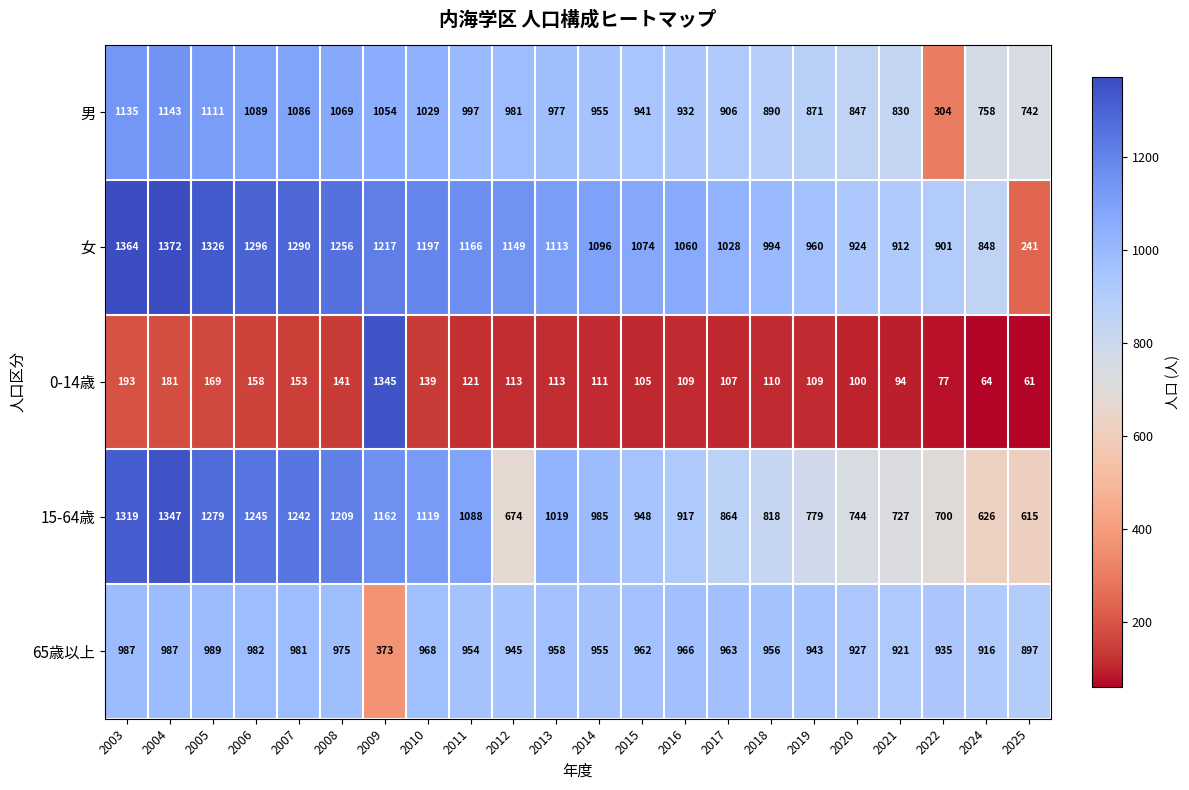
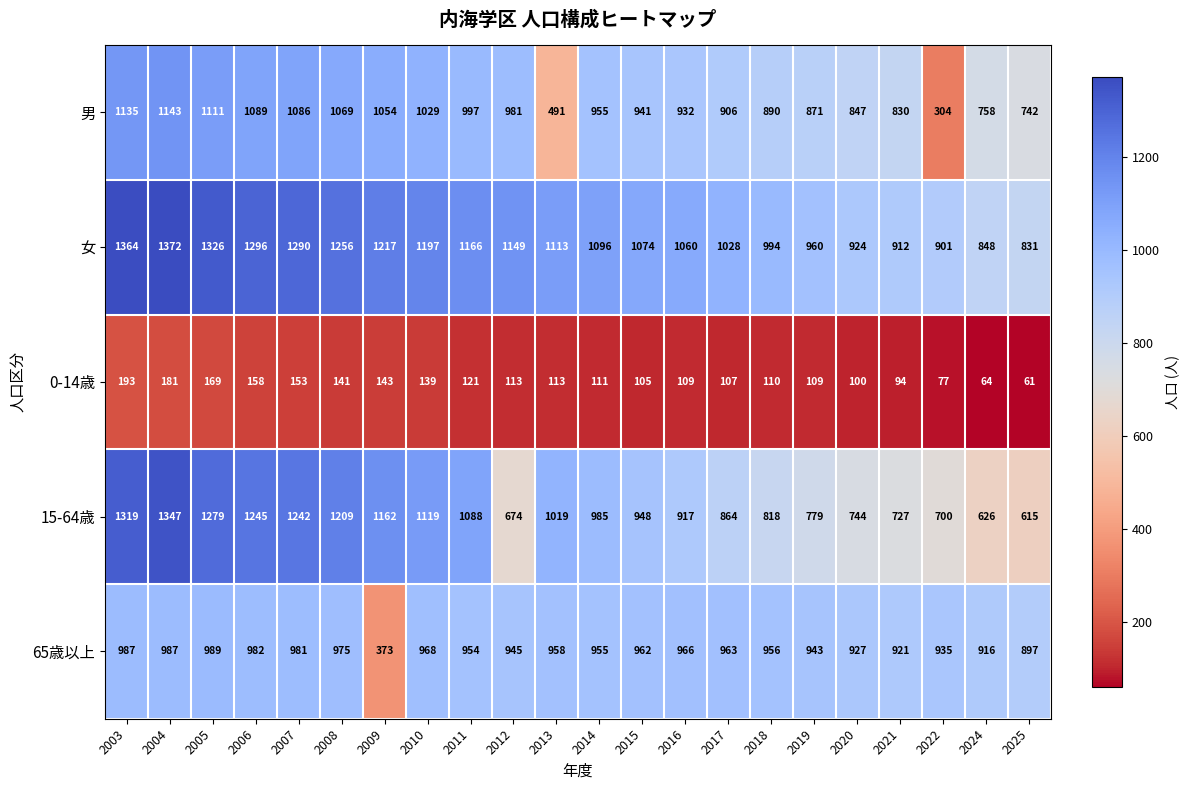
男, 2013: 977 -> 491
女, 2025: 241 -> 831
0-14歳, 2009: 1345 -> 143
